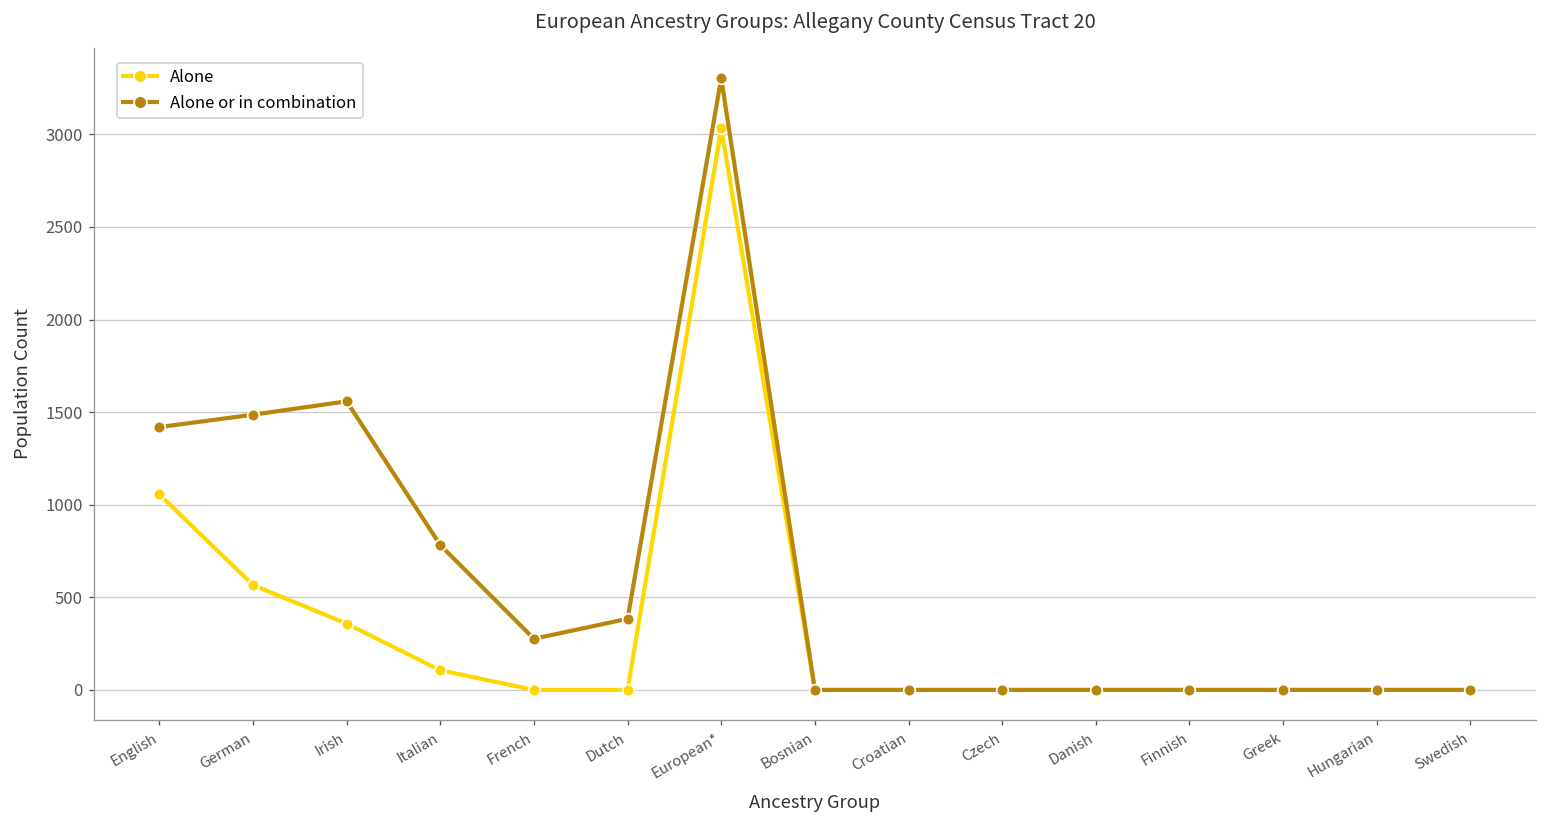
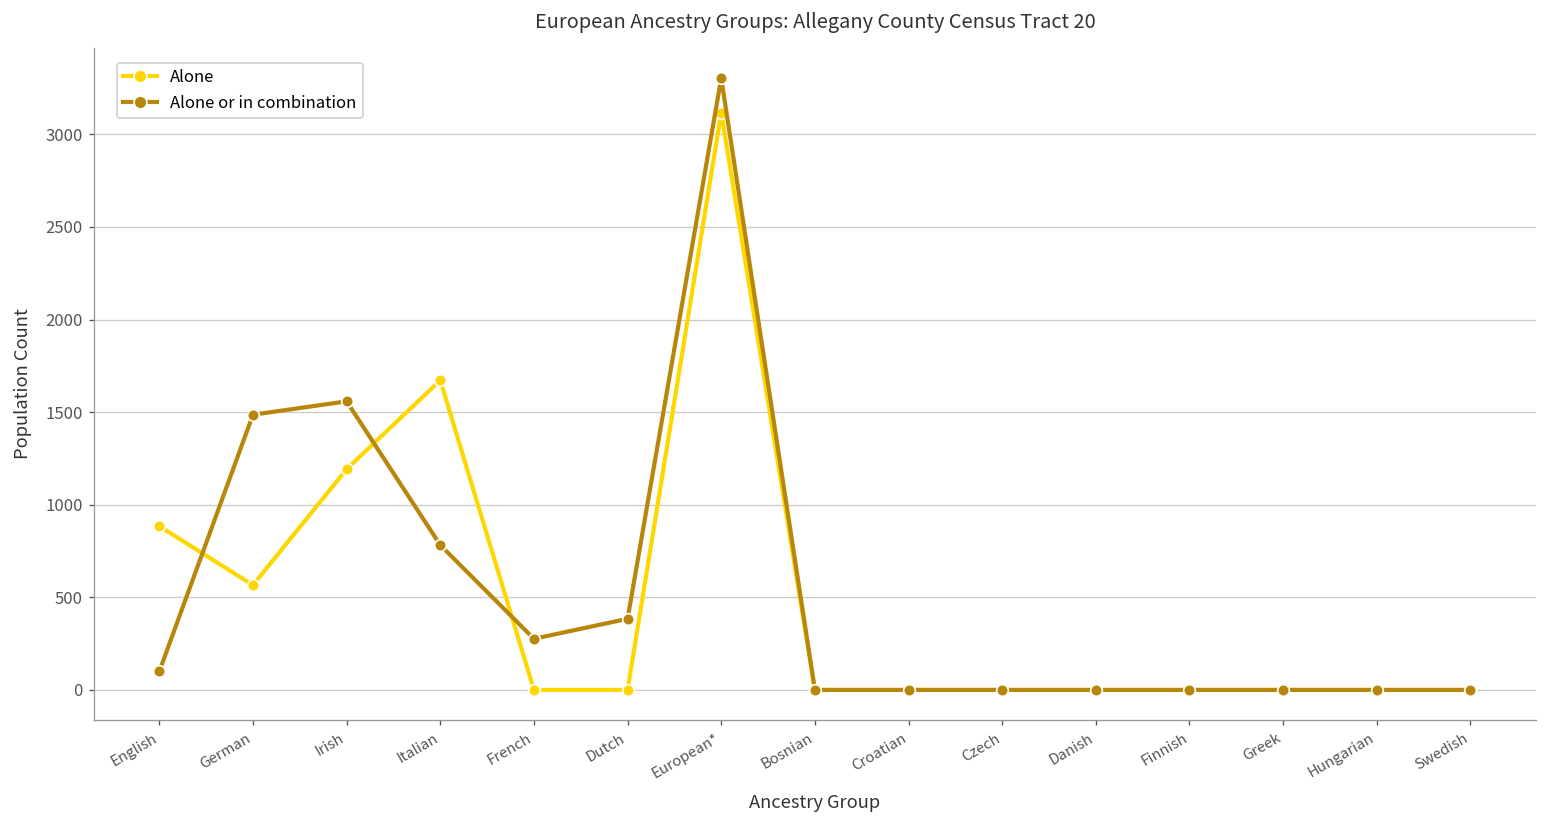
Alone, English: 1060 -> 880
Alone or in combination, English: 1420 -> 100
Alone, Irish: 360 -> 1190
Alone, Italian: 110 -> 1670
Alone, European*: 3030 -> 3120
